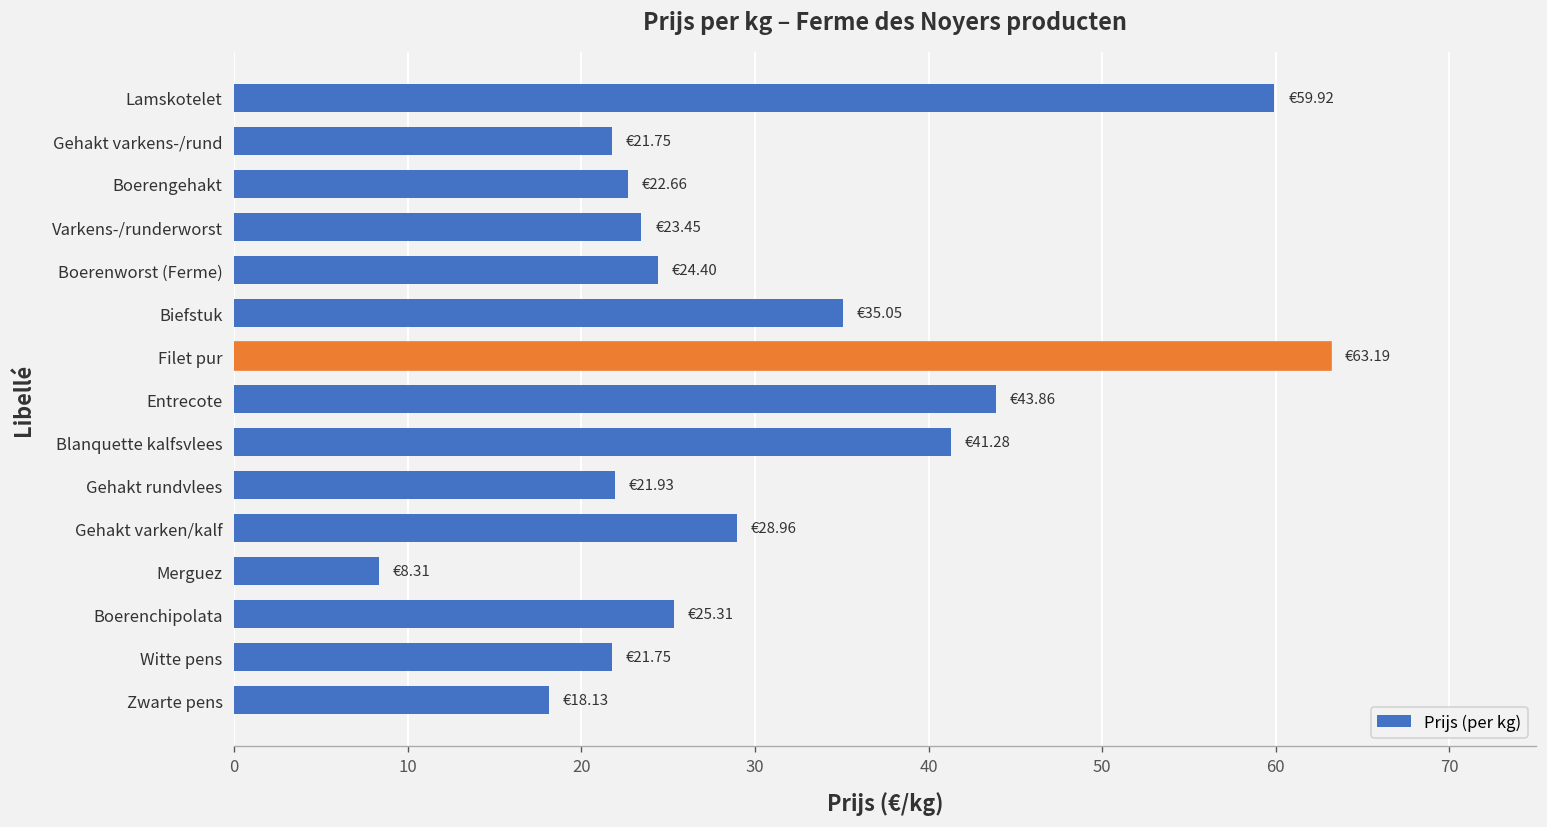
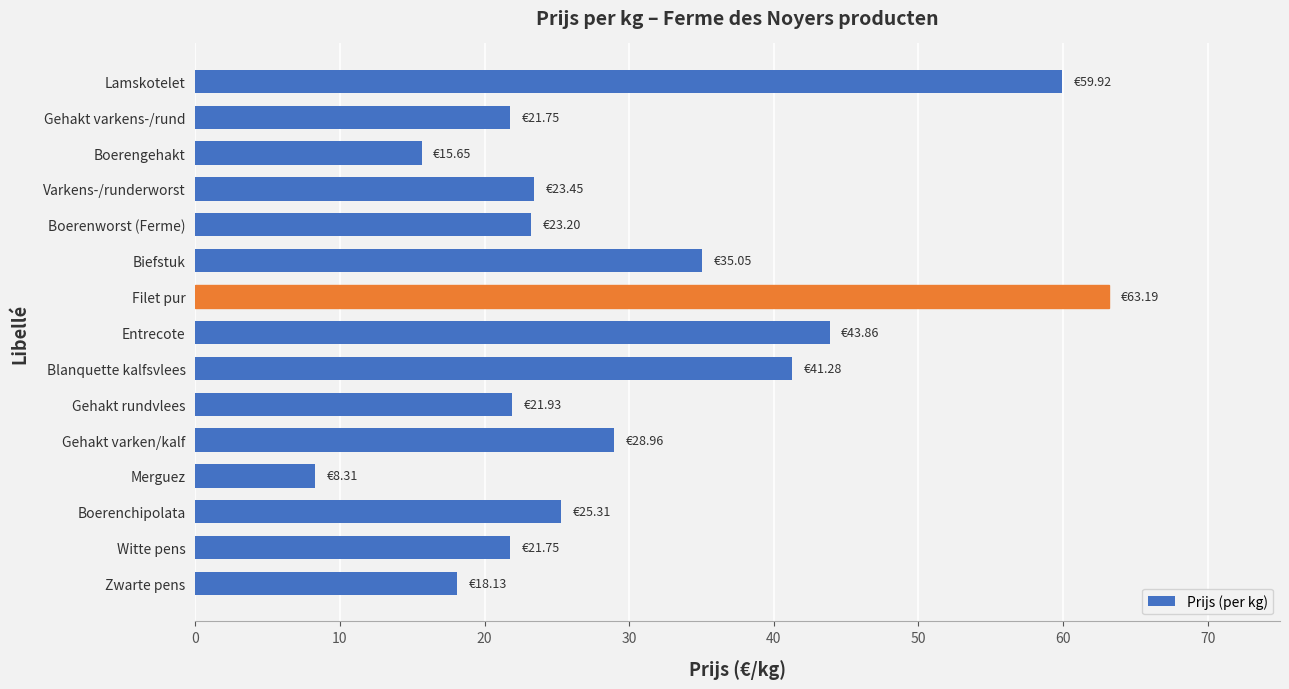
Boerengehakt: €22.66 -> €15.65
Boerenworst (Ferme): €24.40 -> €23.20
